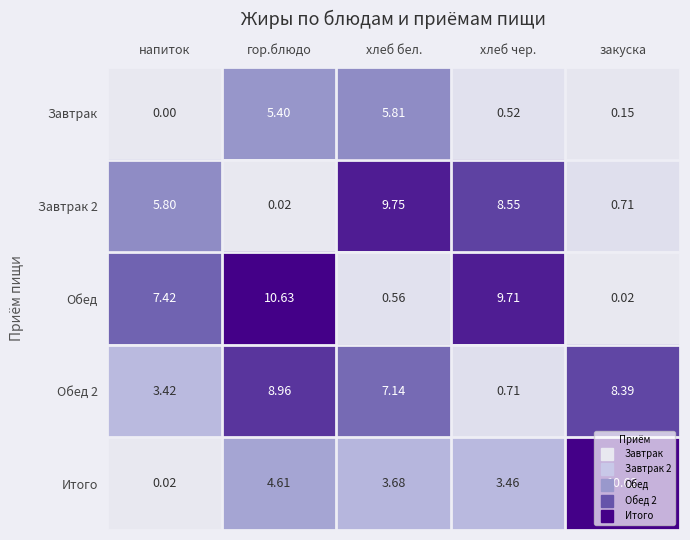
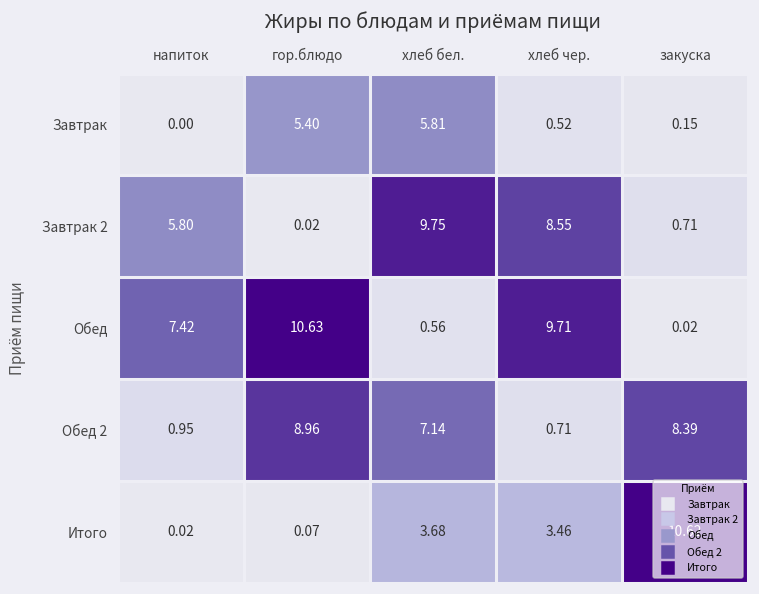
Обед 2, напиток: 3.42 -> 0.95
Итого, гор.блюдо: 4.61 -> 0.07
